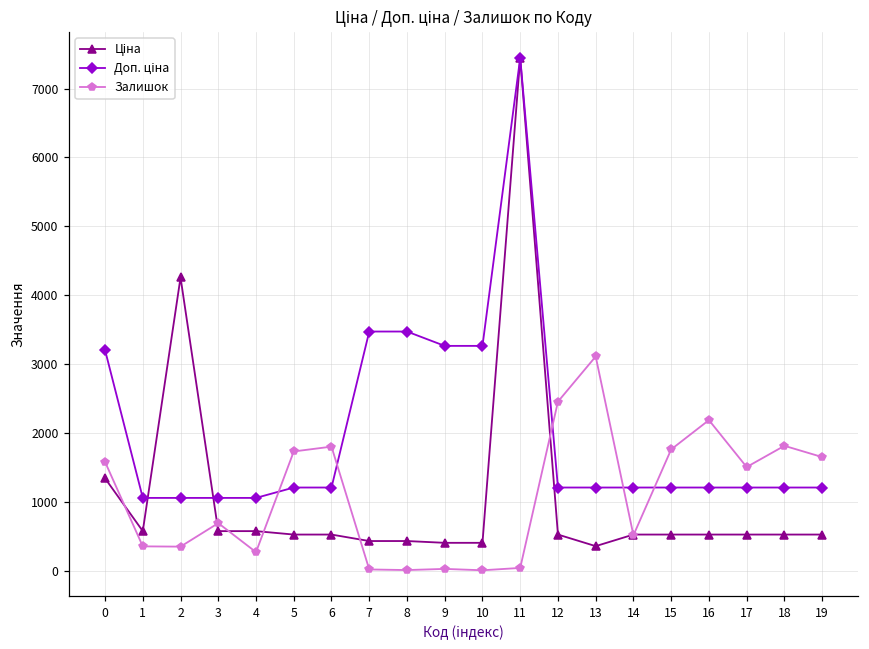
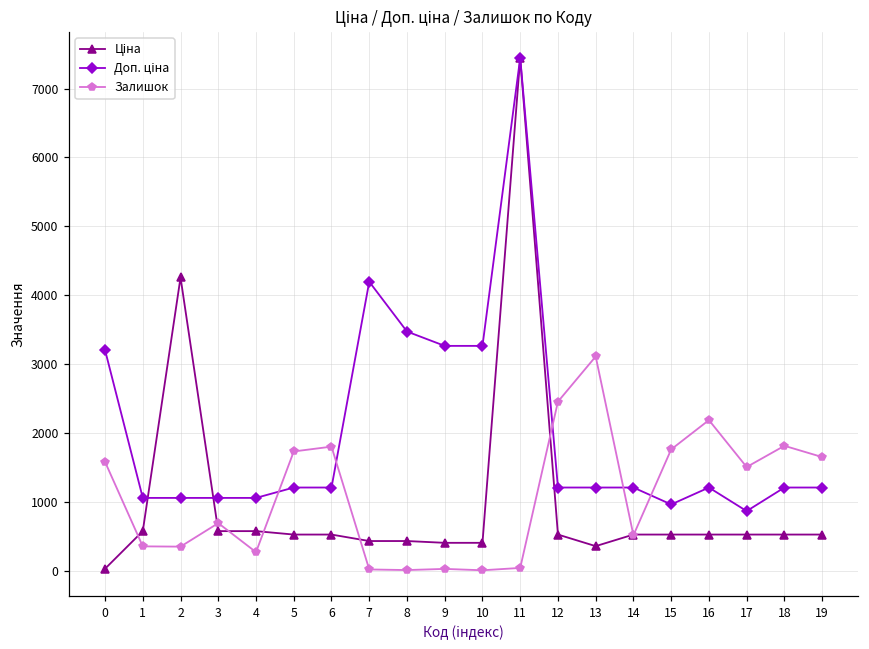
Ціна, 0: 1300 -> 0
Доп. ціна, 7: 3500 -> 4200
Доп. ціна, 15: 1200 -> 1000
Доп. ціна, 17: 1200 -> 900
